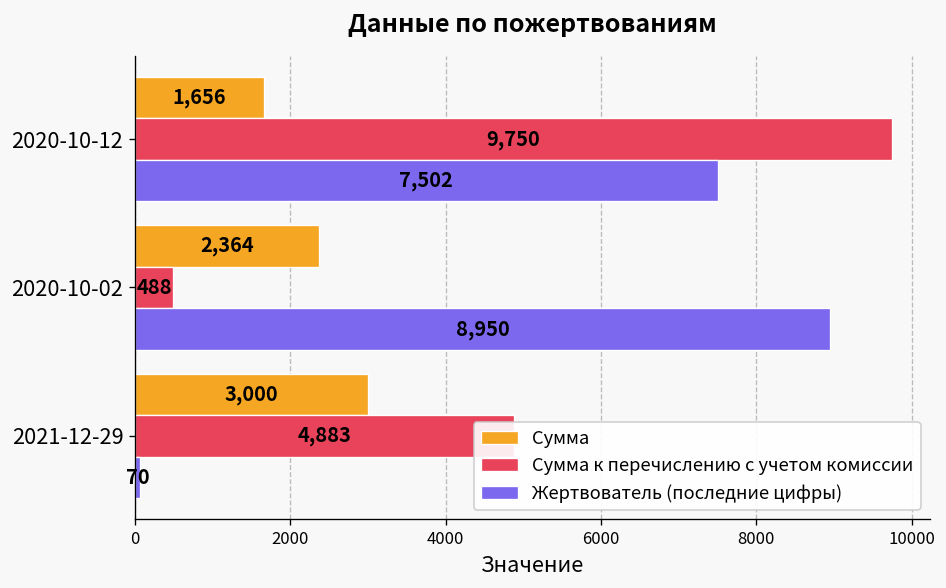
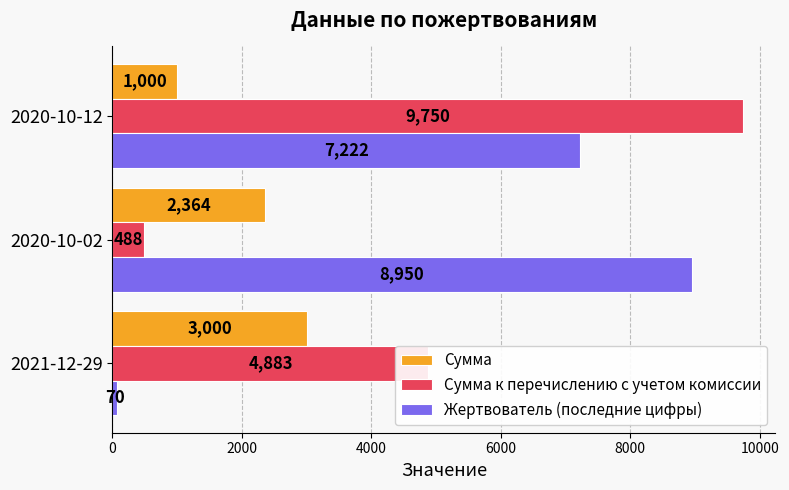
Сумма, 2020-10-12: 1,656 -> 1,000
Жертвователь (последние цифры), 2020-10-12: 7,502 -> 7,222
